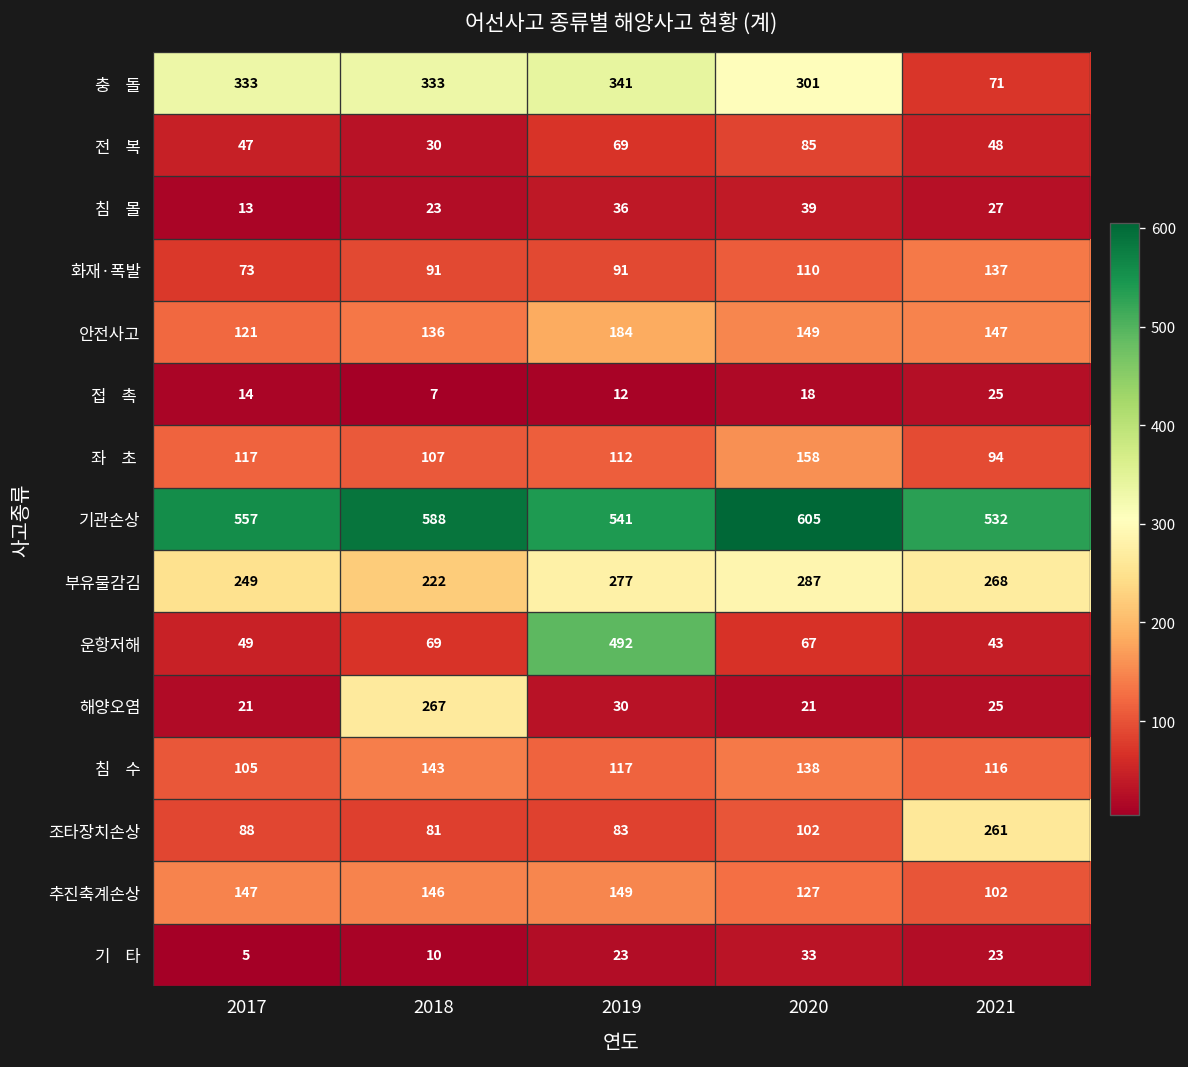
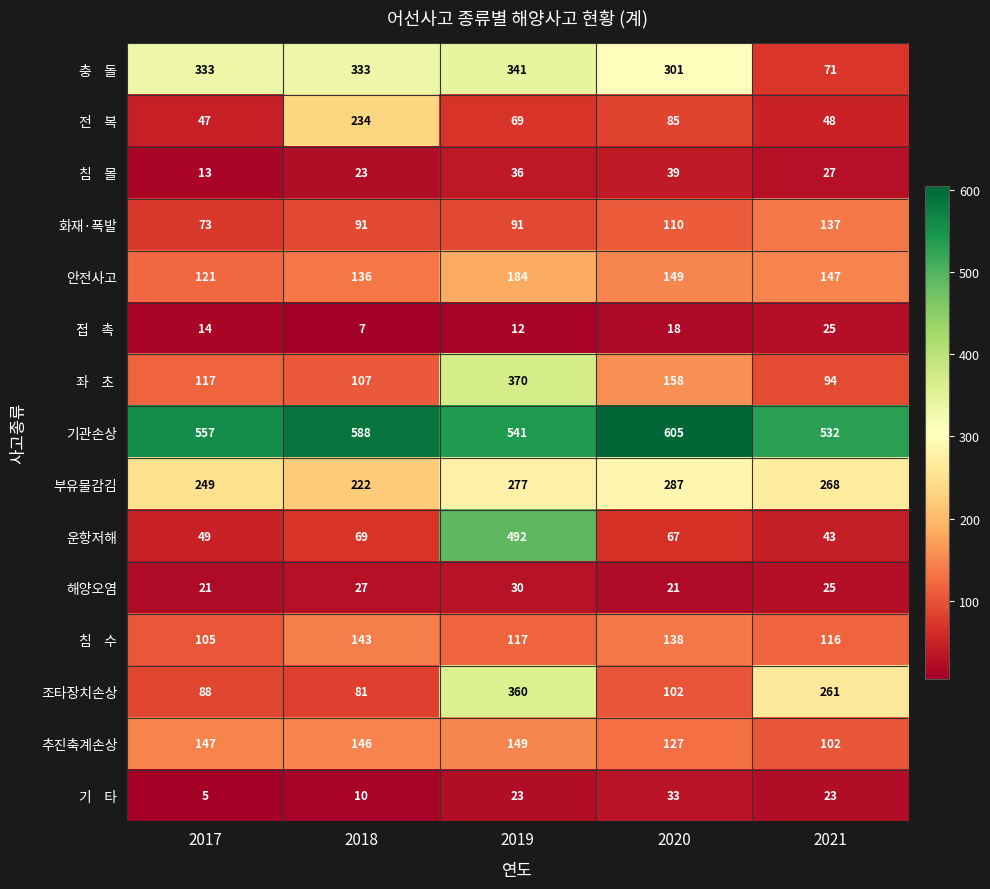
전 복, 2018: 30 -> 234
좌 초, 2019: 112 -> 370
해양오염, 2018: 267 -> 27
조타장치손상, 2019: 83 -> 360
